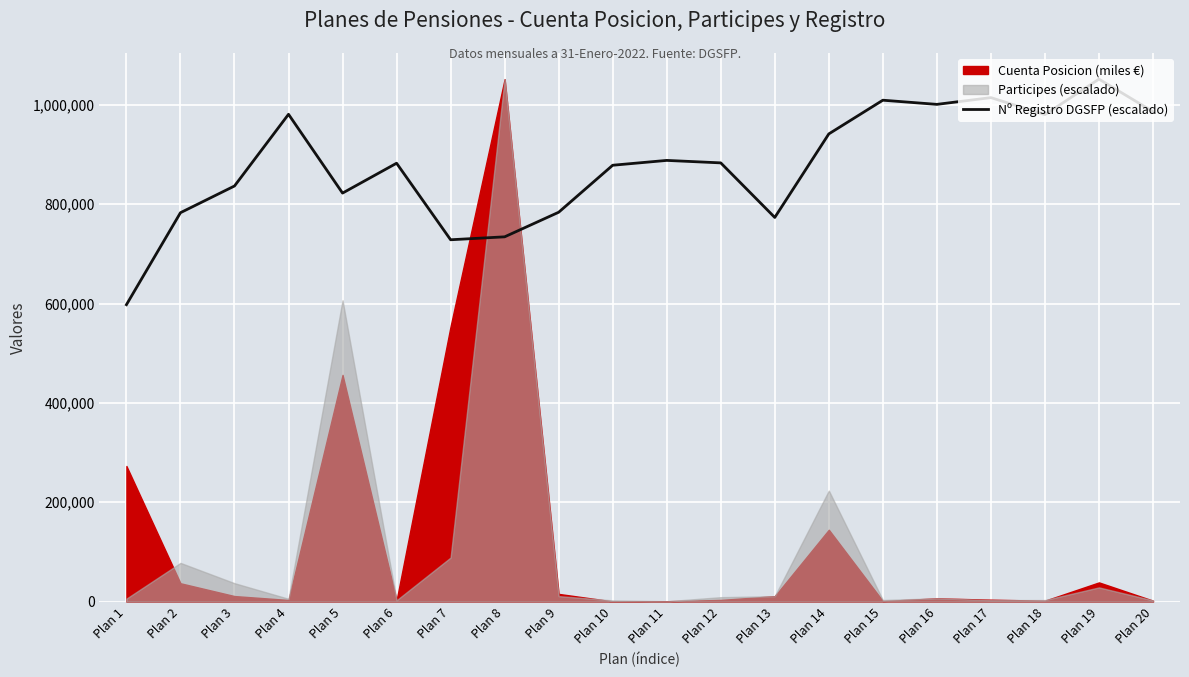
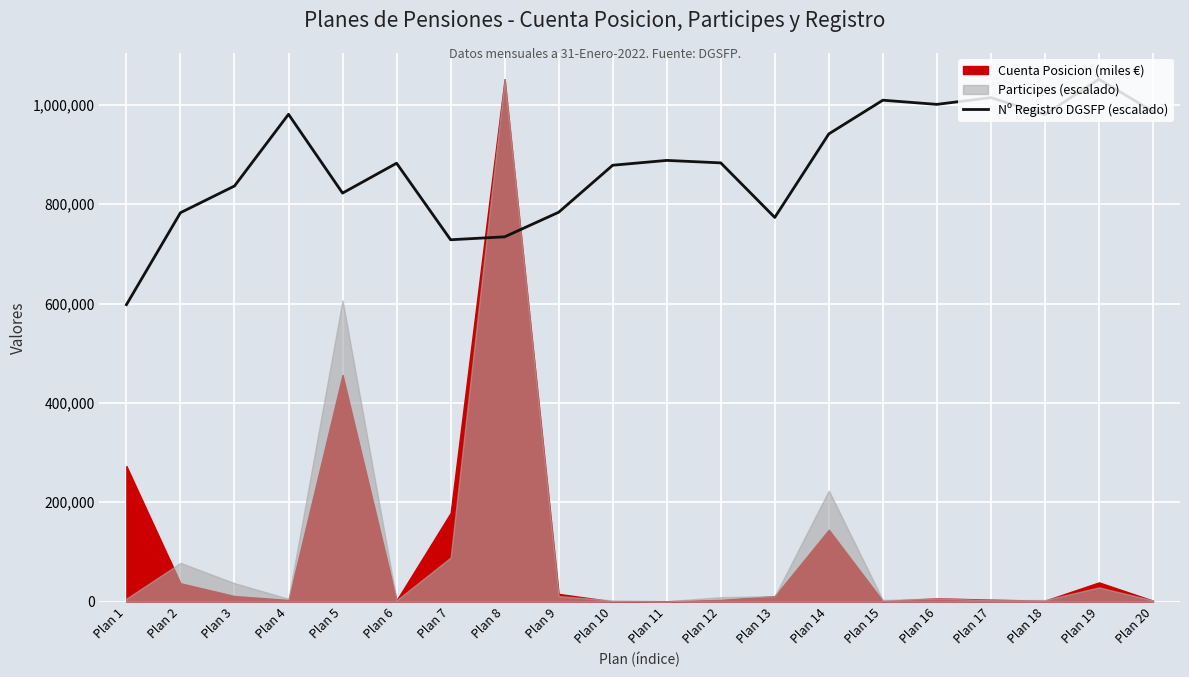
Cuenta Posicion (miles €), Plan 7: 550,000 -> 180,000
